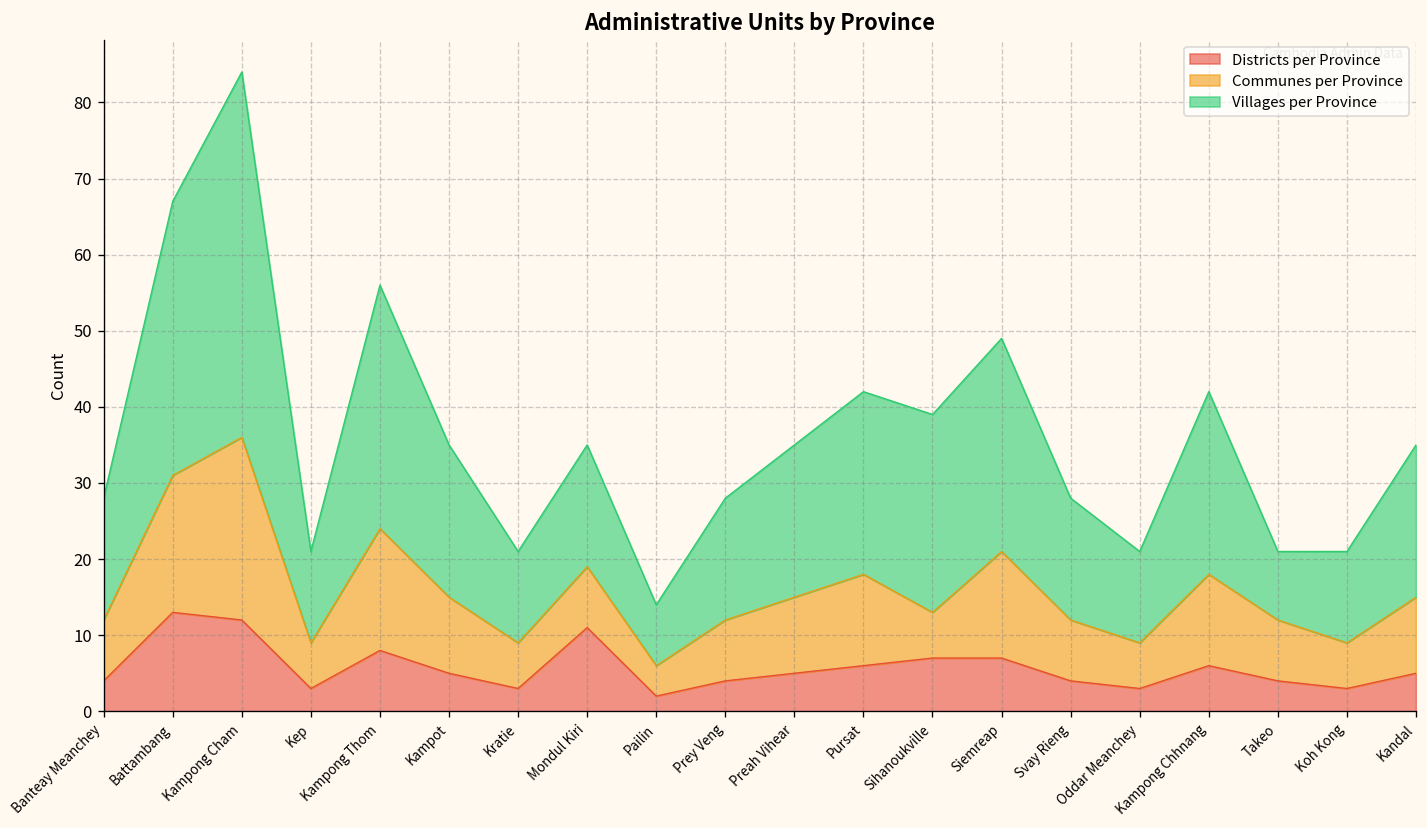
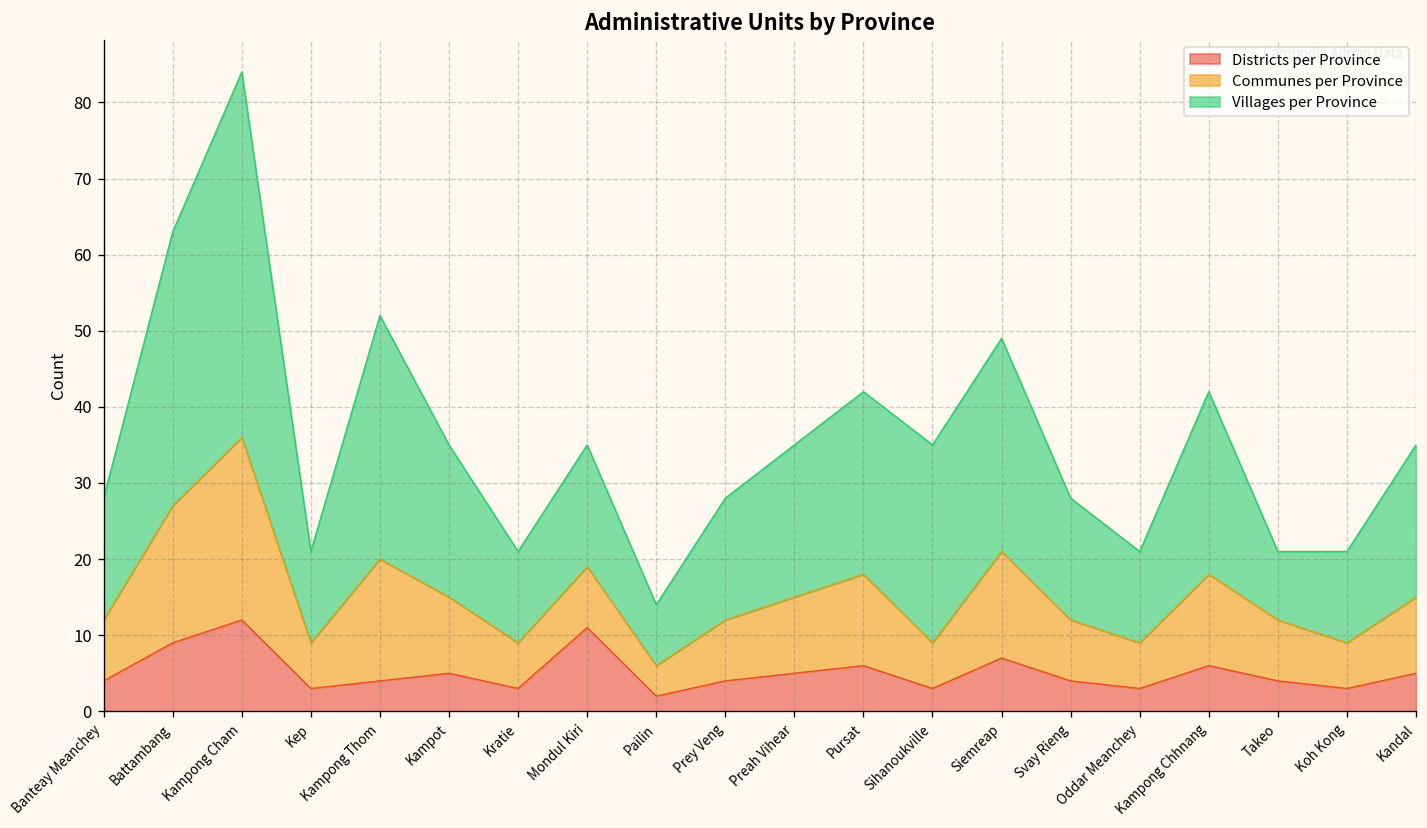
Districts per Province, Battambang: 13 -> 9
Districts per Province, Kampong Thom: 8 -> 4
Districts per Province, Sihanoukville: 7 -> 3
